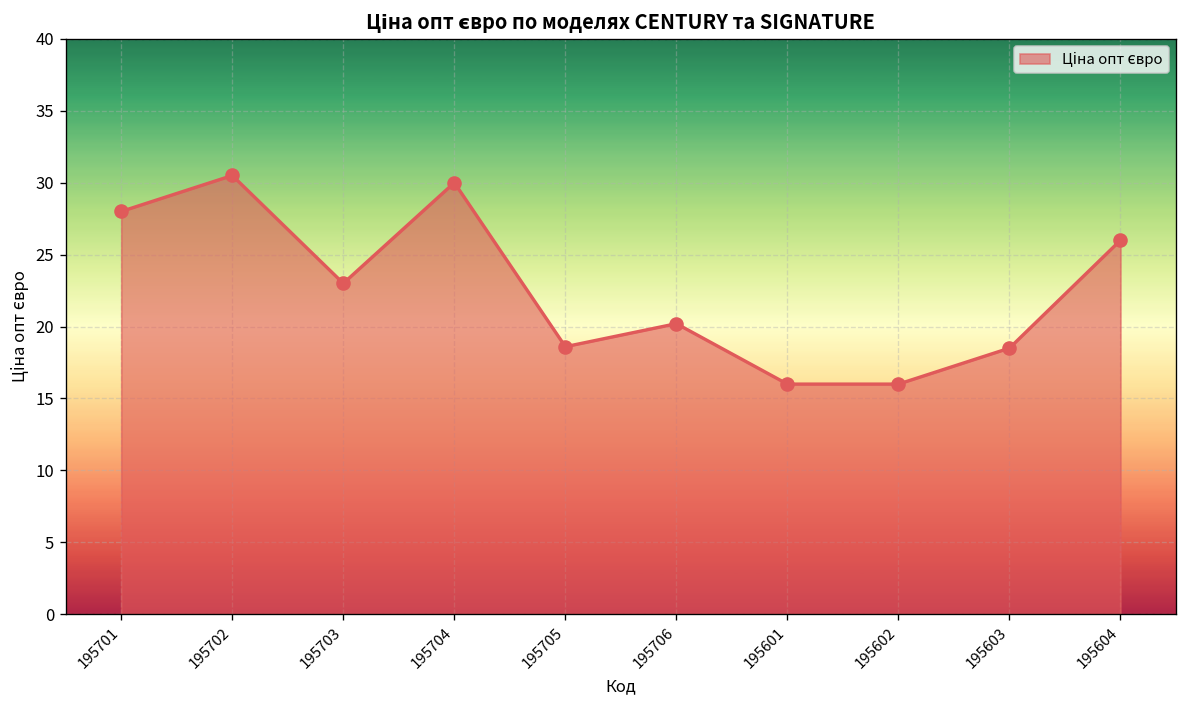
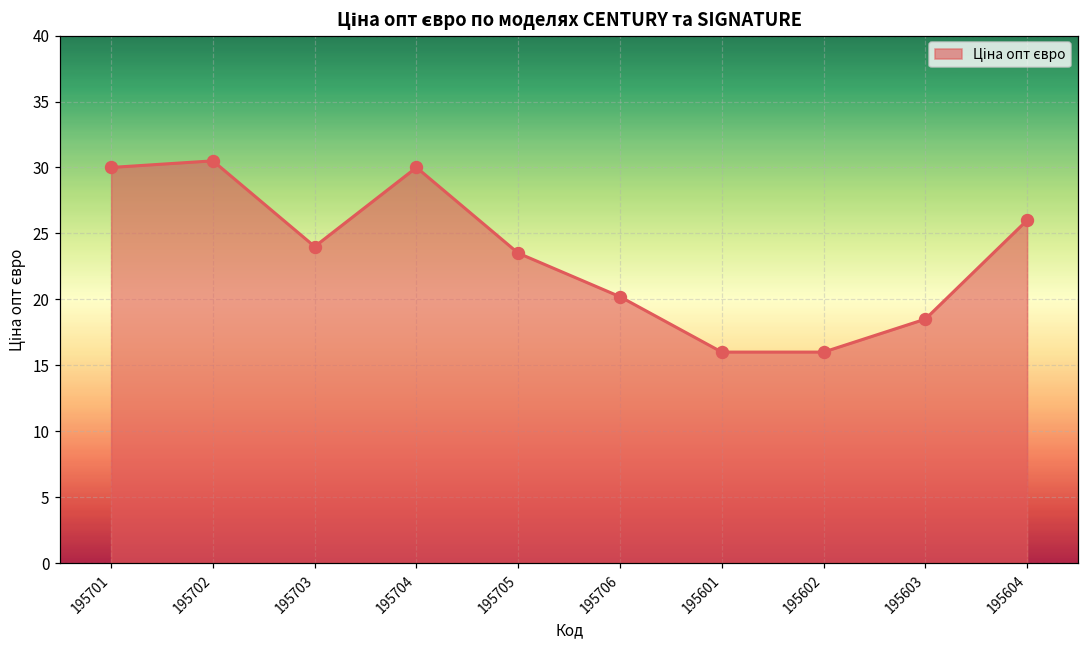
195701: 28 -> 30
195703: 23 -> 24
195705: 18.6 -> 23.5
